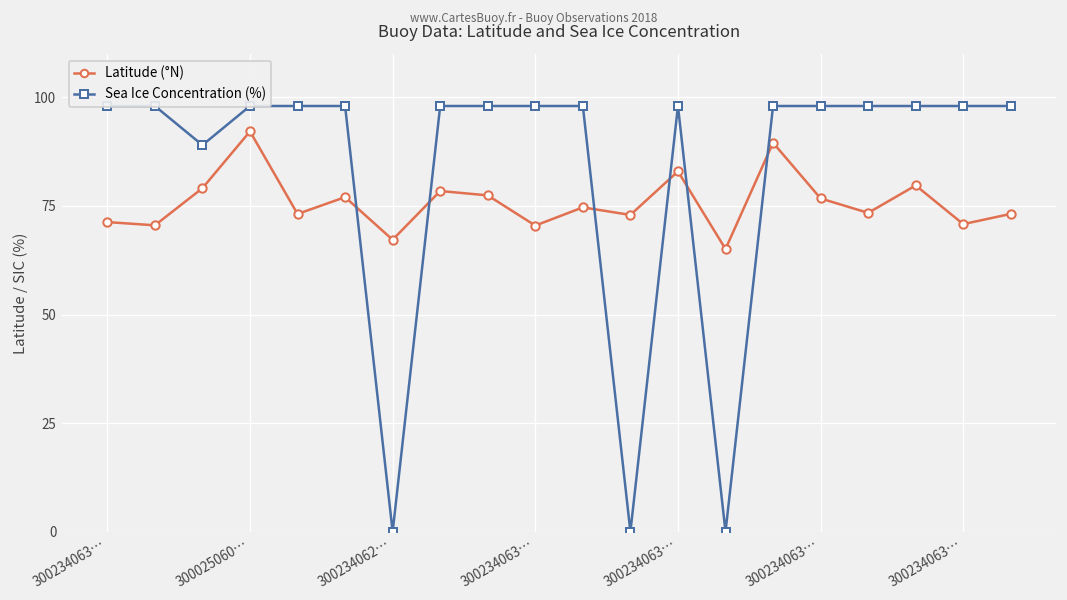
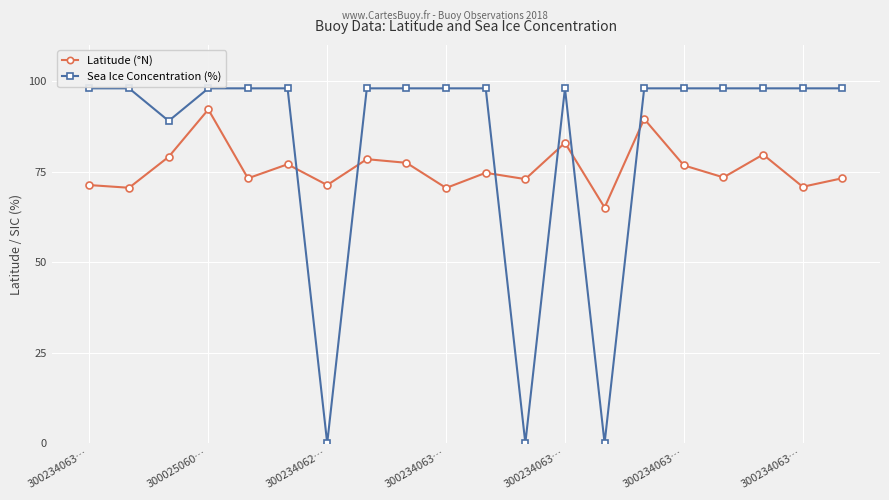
Latitude (°N), 300234062…: 67 -> 71
